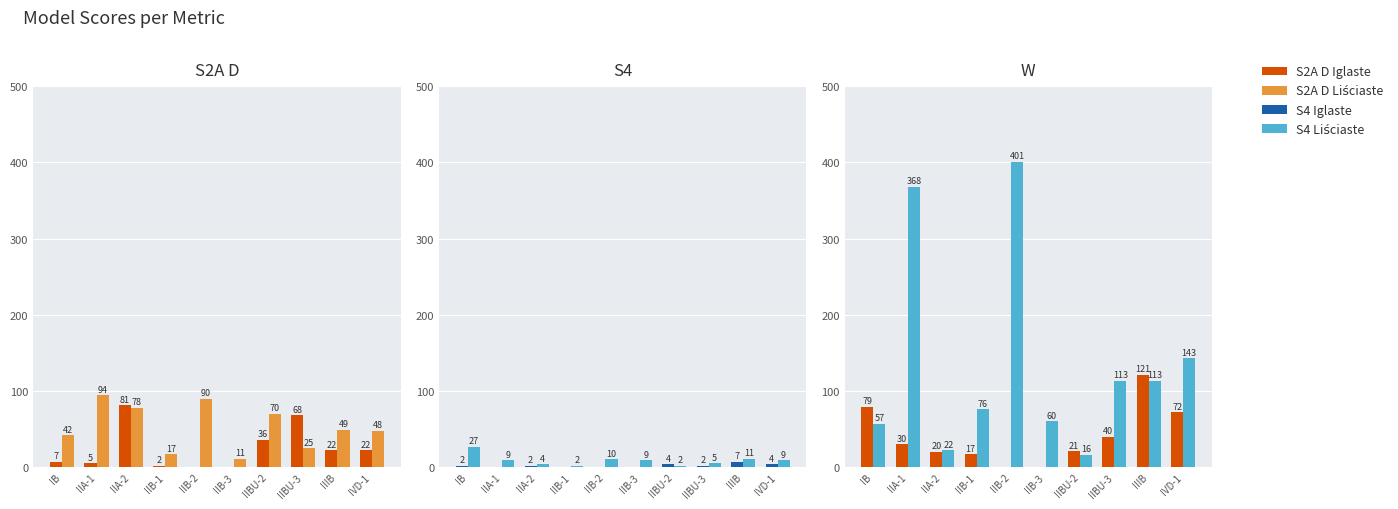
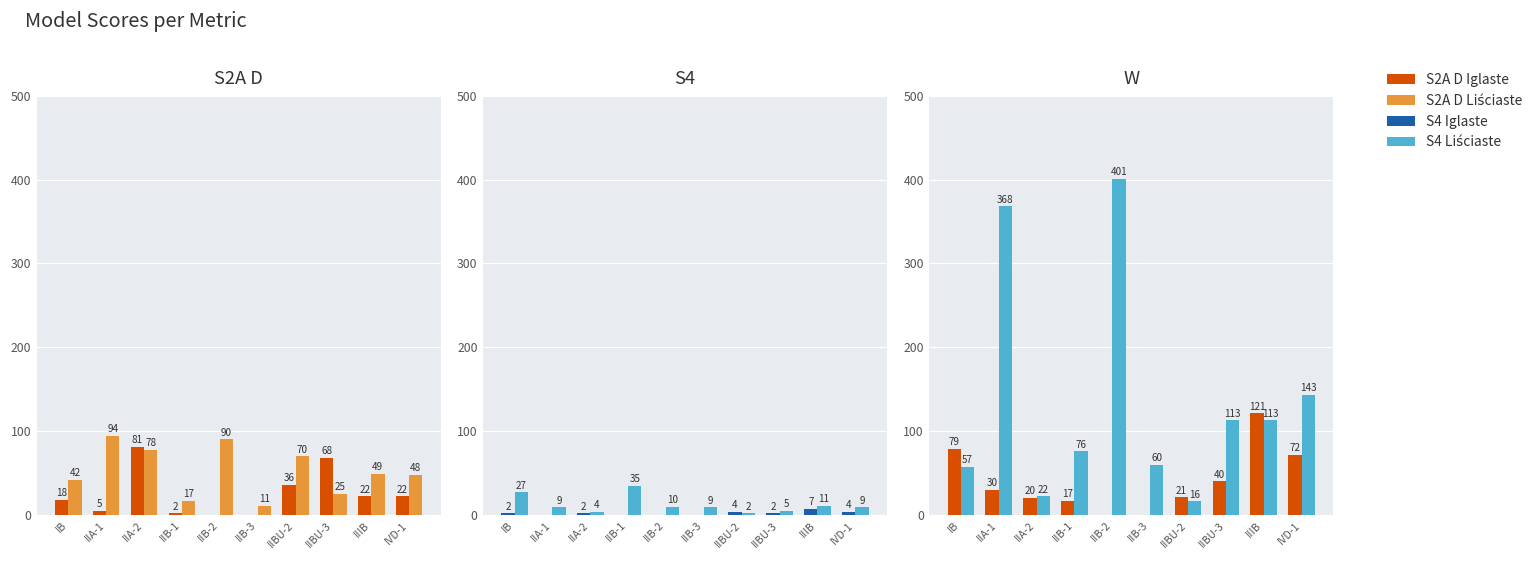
S2A D, S2A D Iglaste, IB: 7 -> 18
S4, S4 Liściaste, IIB-1: 2 -> 35
